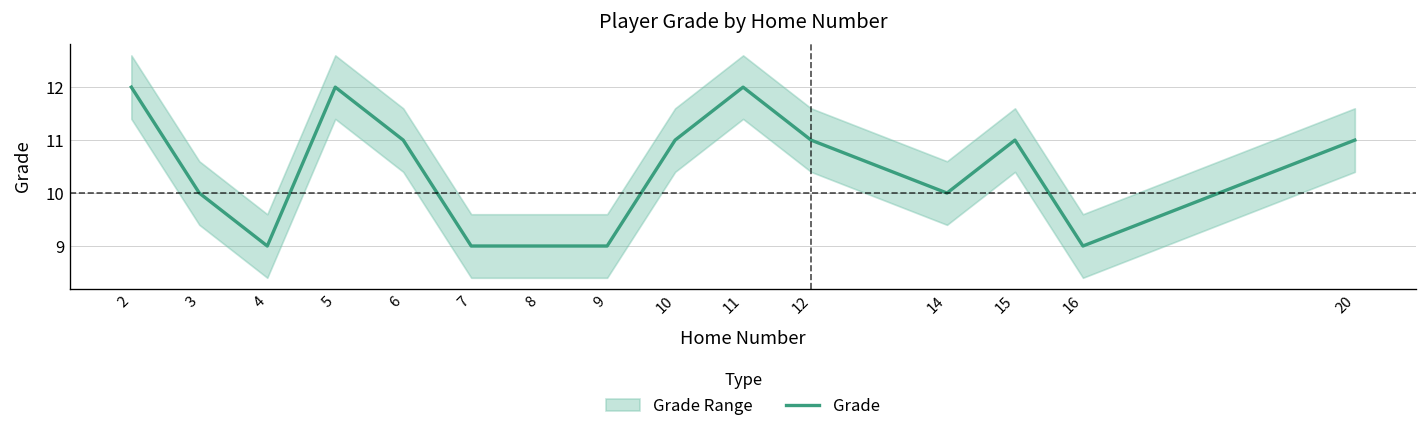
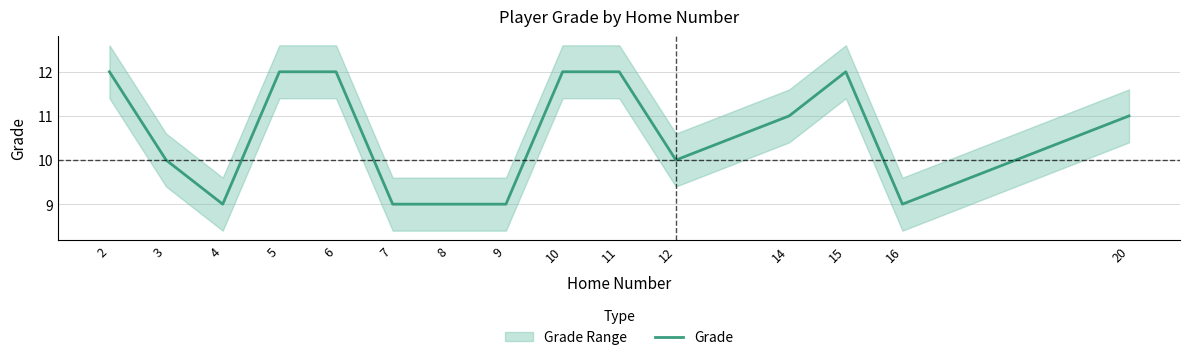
Grade, 6: 11 -> 12
Grade, 10: 11 -> 12
Grade, 12: 11 -> 10
Grade, 14: 10 -> 11
Grade, 15: 11 -> 12
